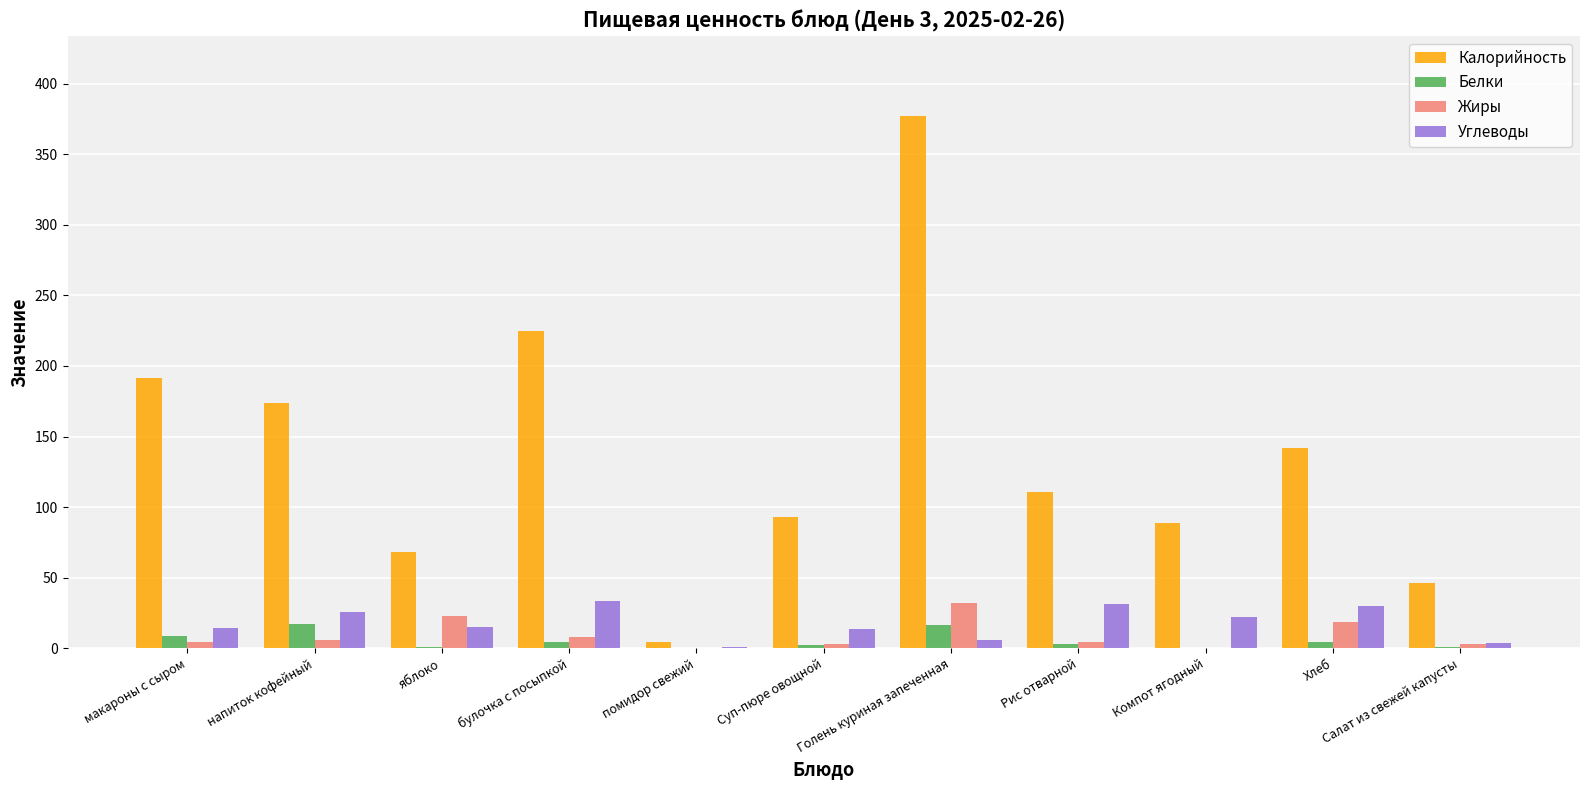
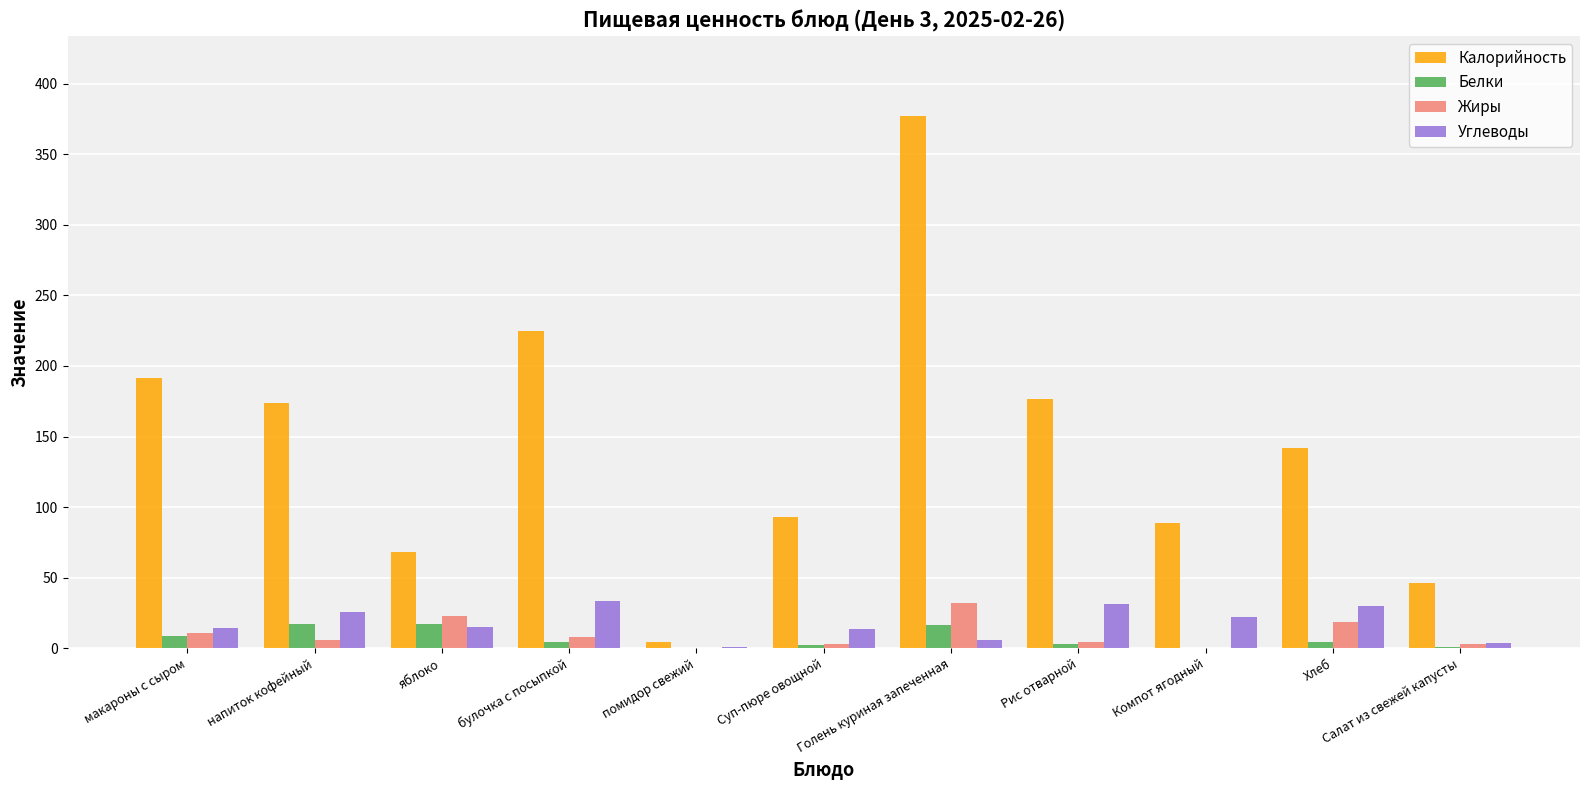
Жиры, макароны с сыром: 5 -> 11
Белки, яблоко: 1 -> 18
Калорийность, Рис отварной: 111 -> 177
